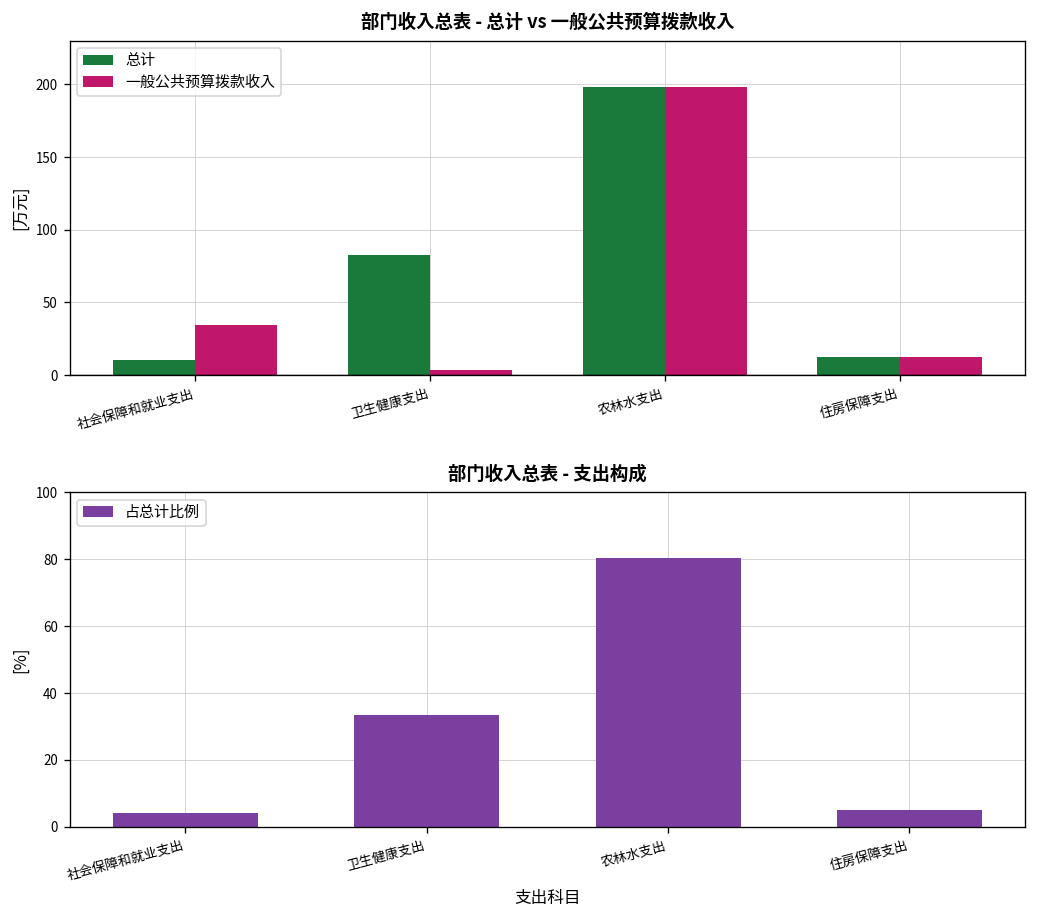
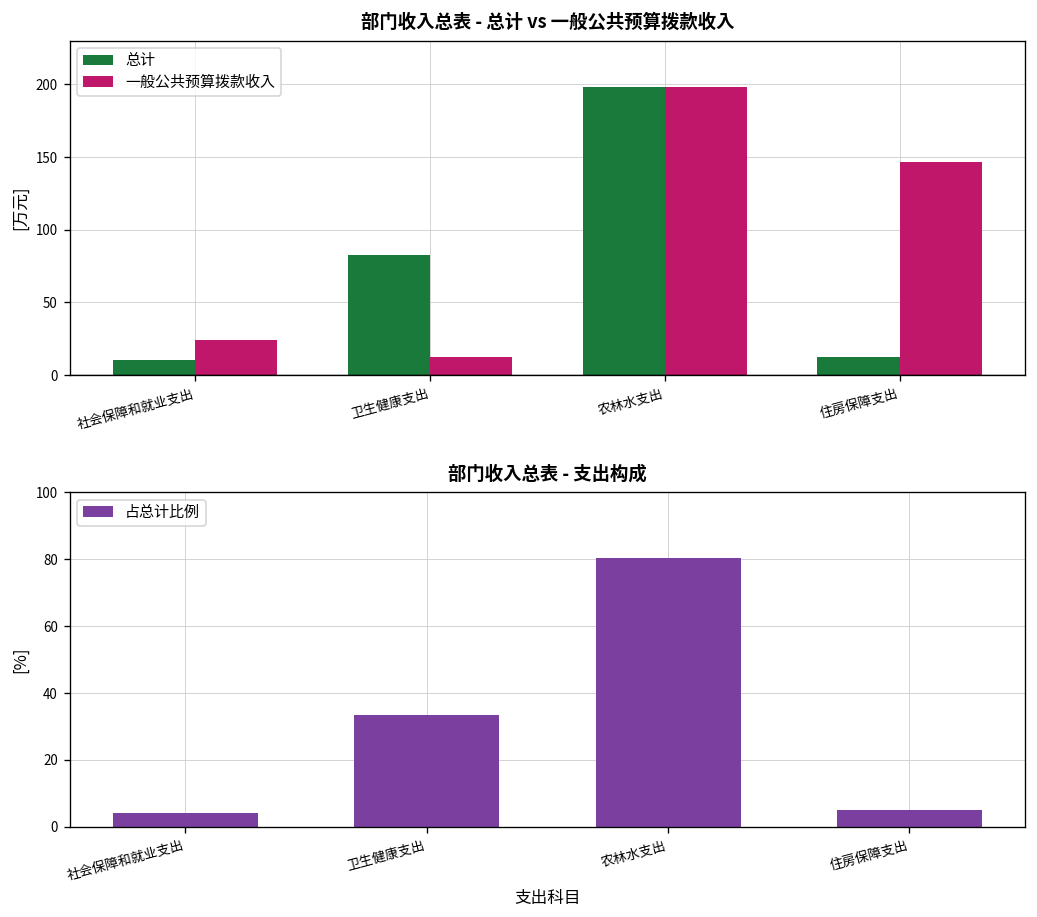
部门收入总表 - 总计 vs 一般公共预算拨款收入, 一般公共预算拨款收入, 社会保障和就业支出: 34 -> 24
部门收入总表 - 总计 vs 一般公共预算拨款收入, 一般公共预算拨款收入, 卫生健康支出: 4 -> 12
部门收入总表 - 总计 vs 一般公共预算拨款收入, 一般公共预算拨款收入, 住房保障支出: 13 -> 146
